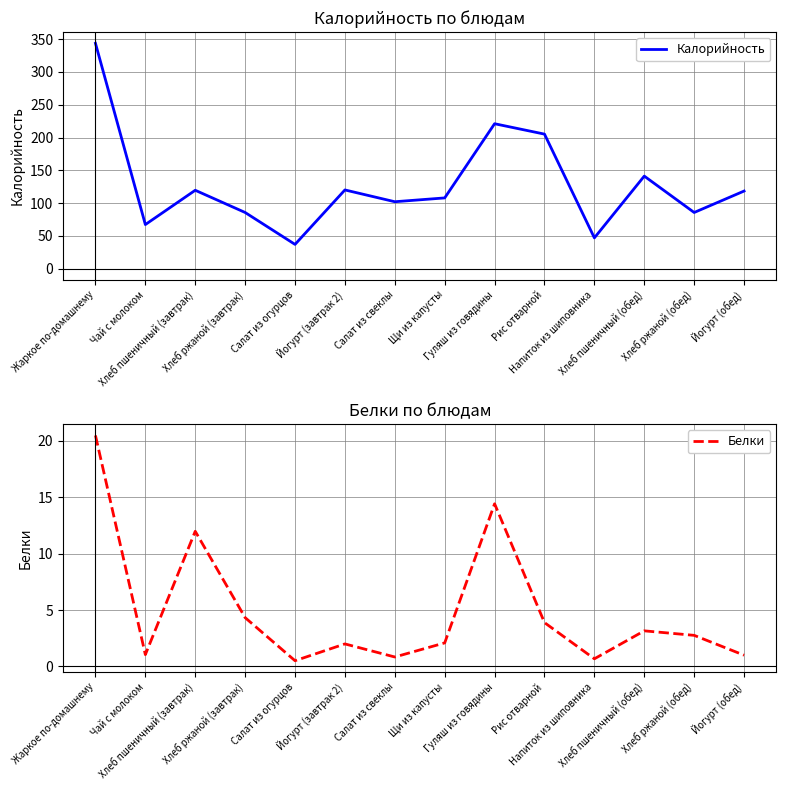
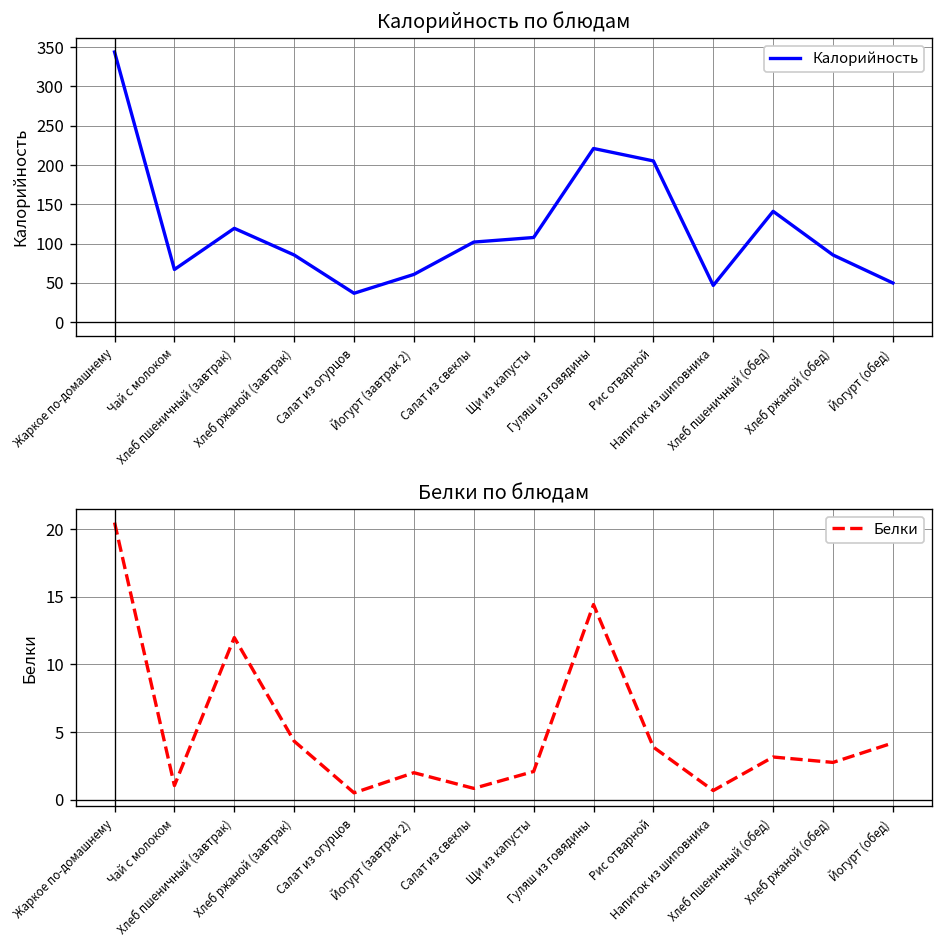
Калорийность по блюдам, Йогурт (завтрак 2): 120 -> 60
Калорийность по блюдам, Йогурт (обед): 120 -> 50
Белки по блюдам, Йогурт (обед): 1.0 -> 4.2
